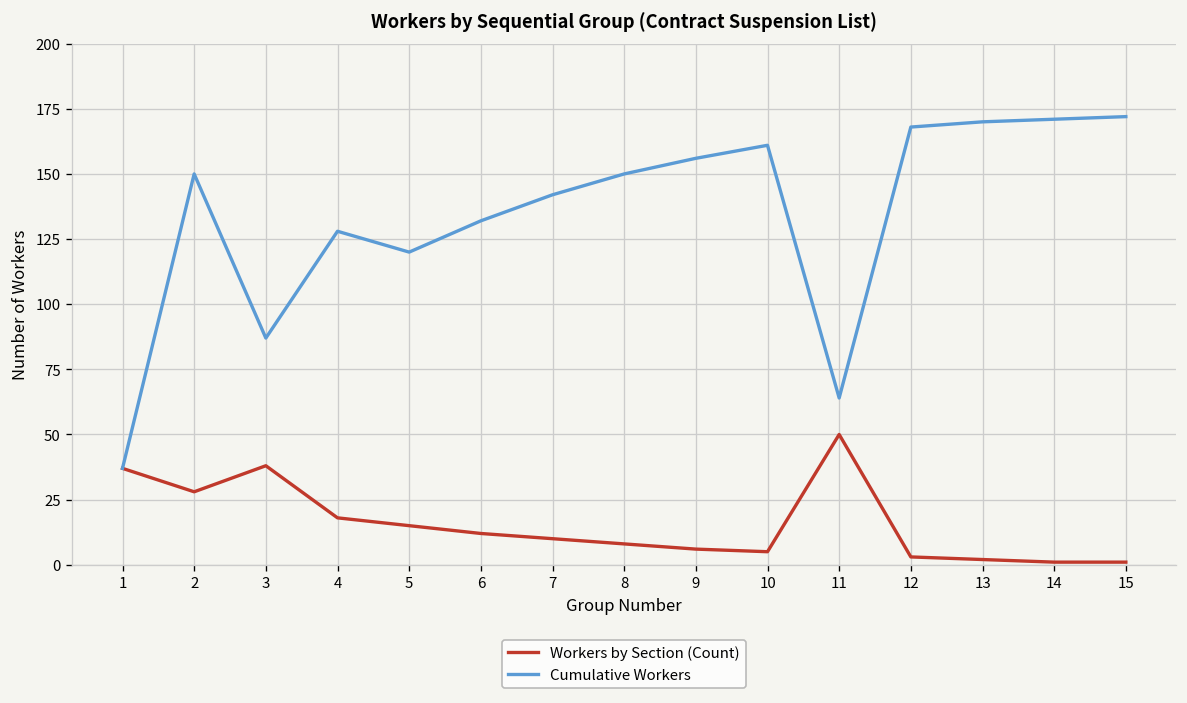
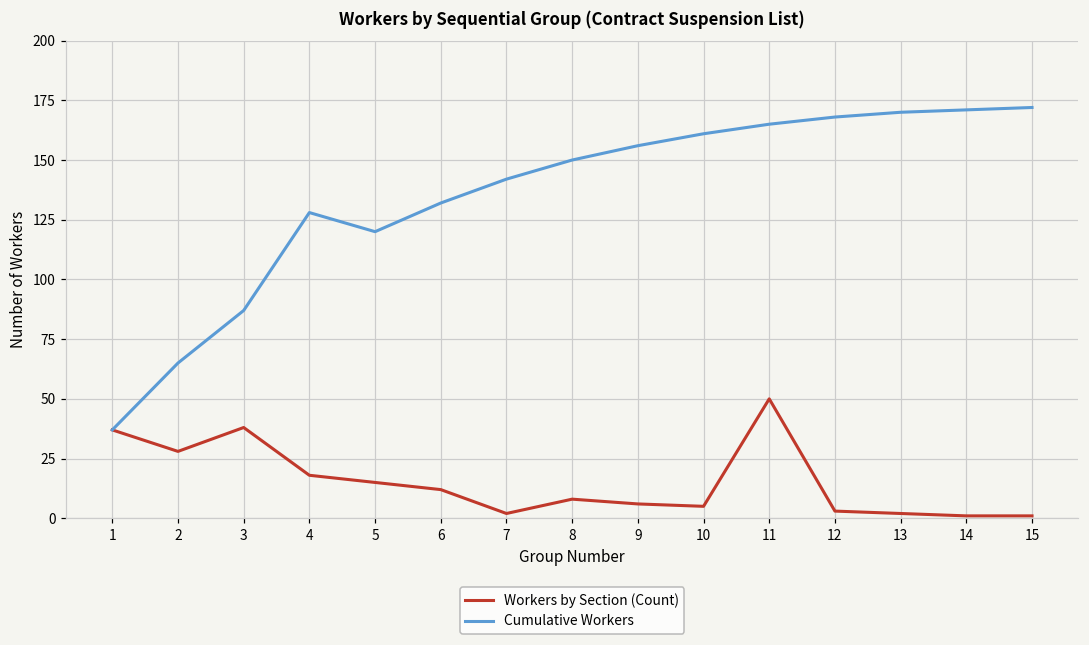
Cumulative Workers, 2: 150 -> 65
Workers by Section (Count), 7: 10 -> 2
Cumulative Workers, 11: 64 -> 165
